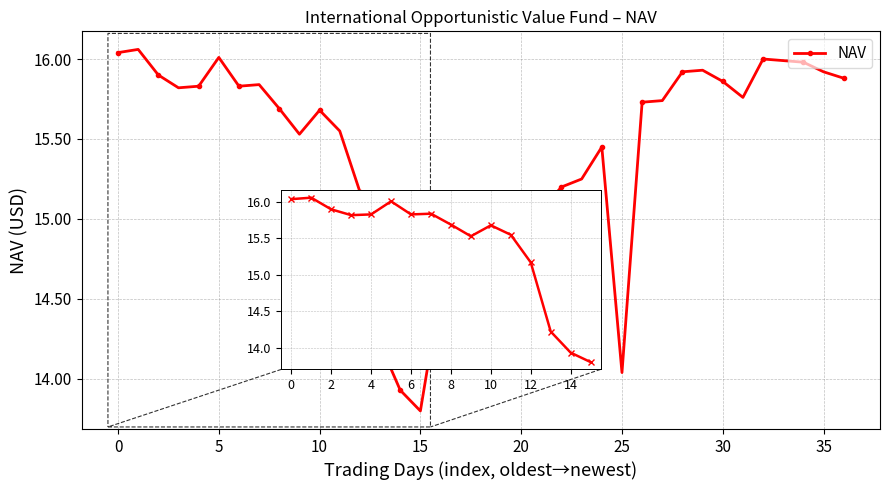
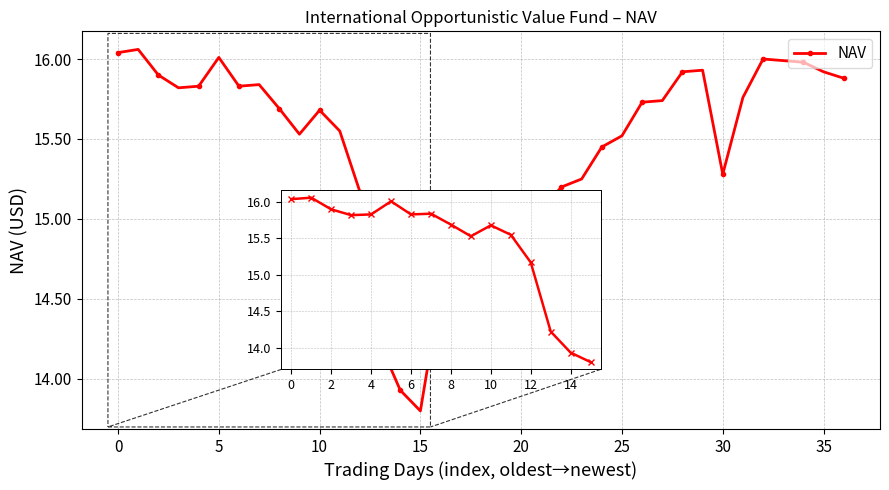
25: 14.04 -> 15.52
30: 15.86 -> 15.28
